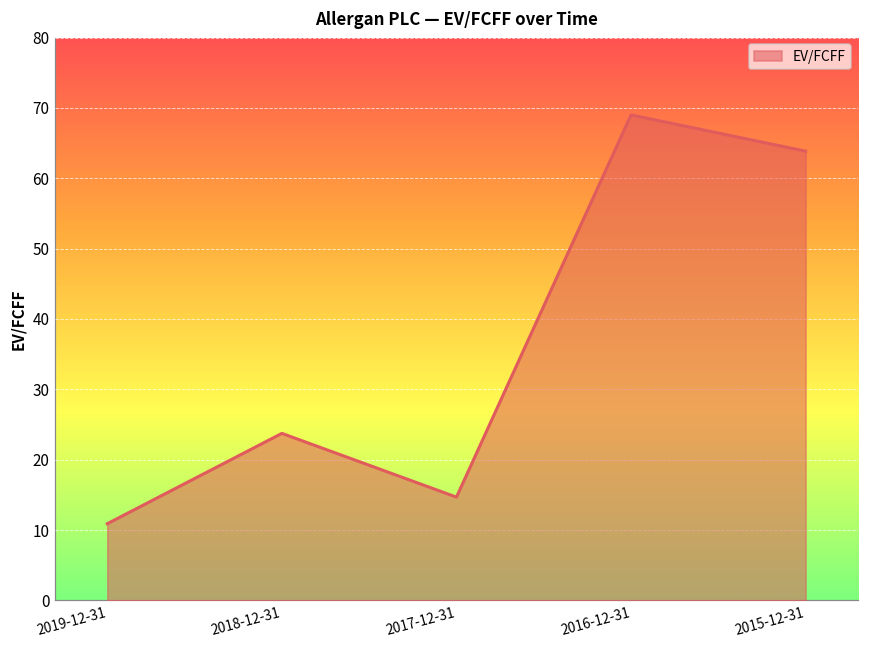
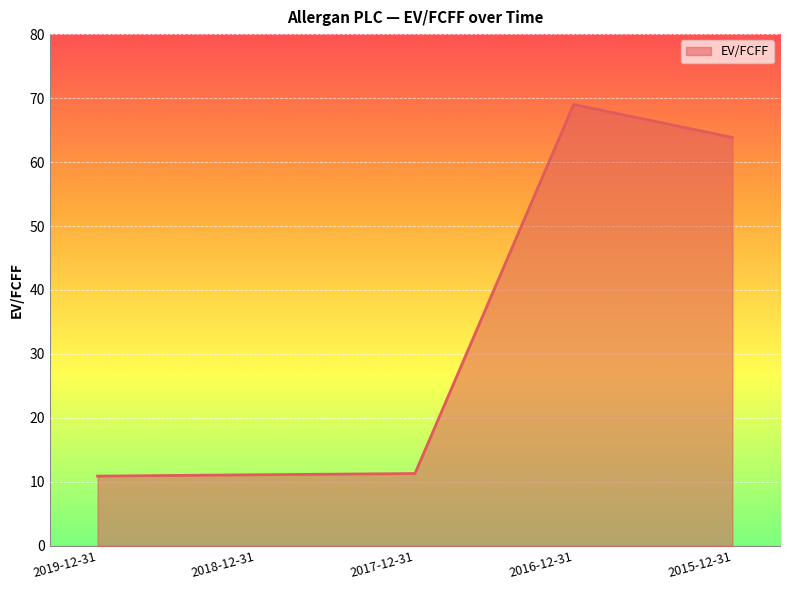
2018-12-31: 24 -> 11
2017-12-31: 15 -> 11
